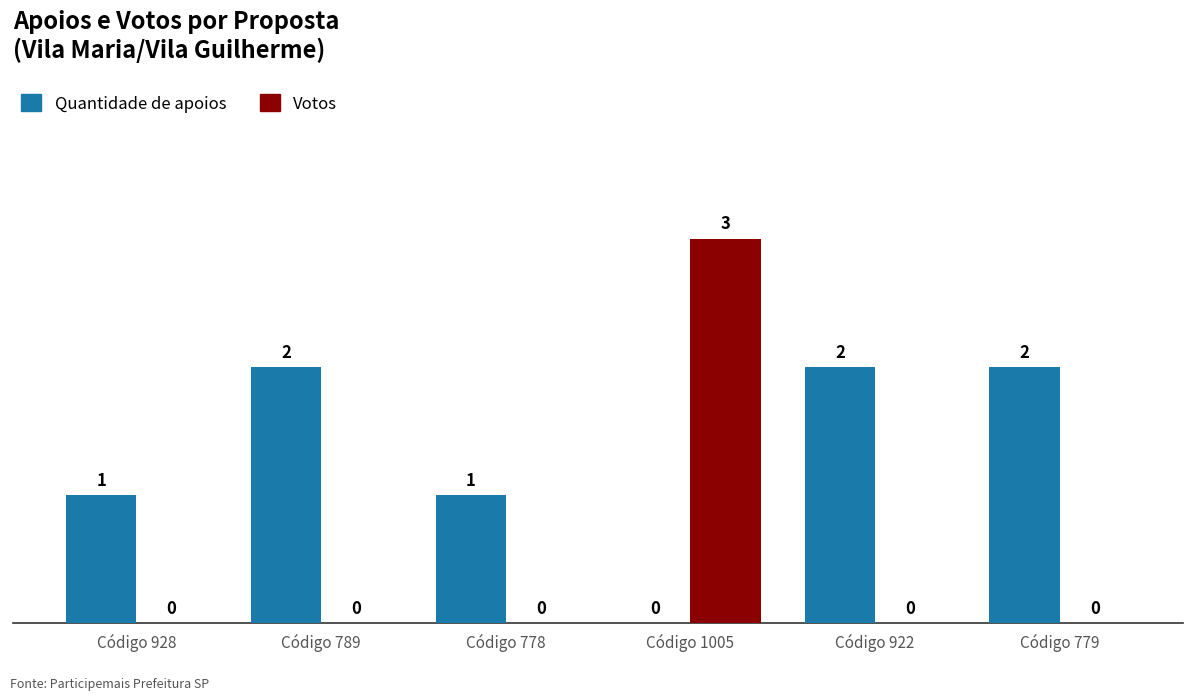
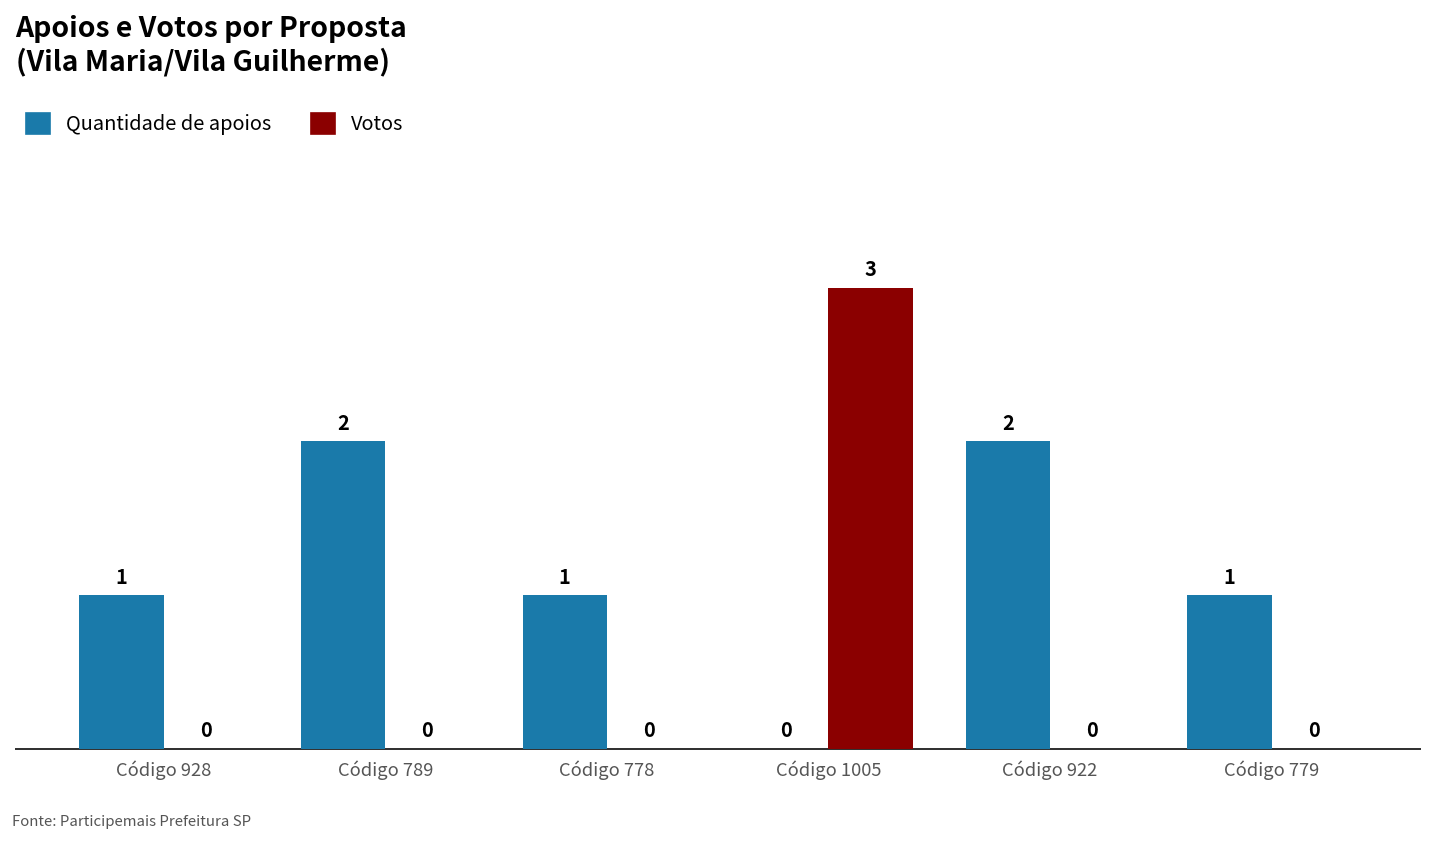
Quantidade de apoios, Código 779: 2 -> 1
